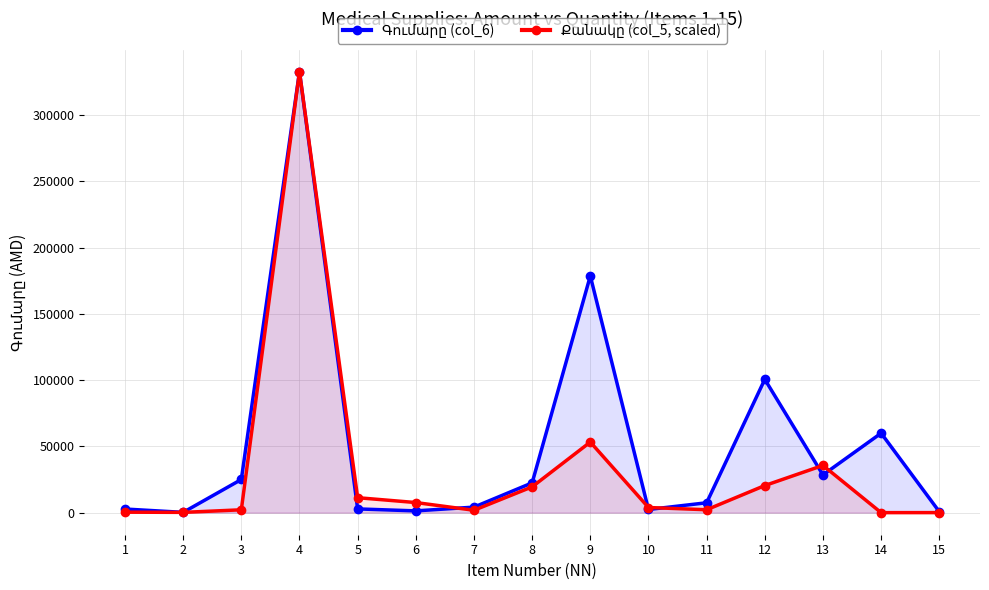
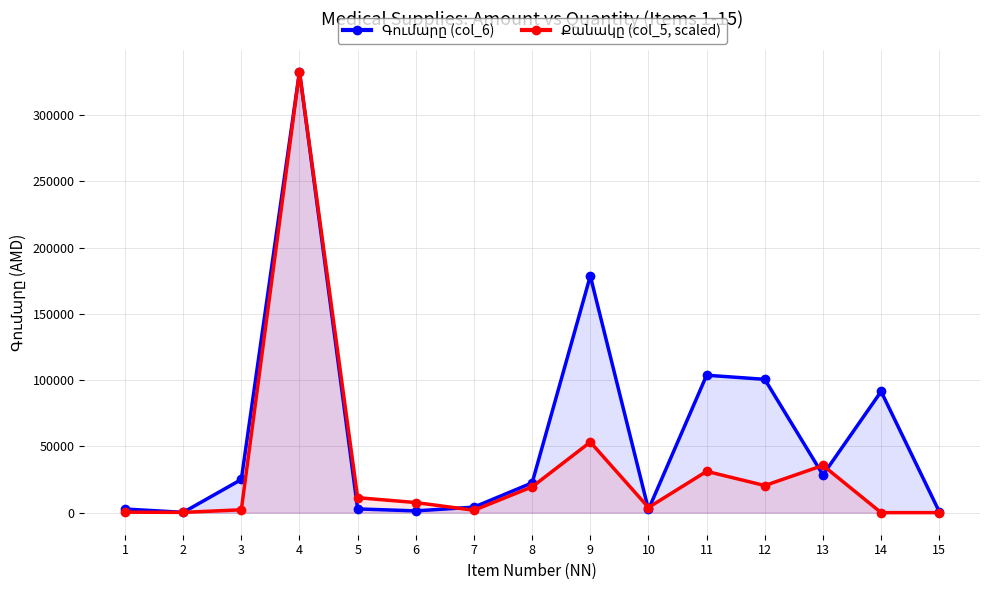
Գումարը (col_6), 11: 7000 -> 104000
Քանակը (col_5, scaled), 11: 2000 -> 31000
Գումարը (col_6), 14: 60000 -> 91000
